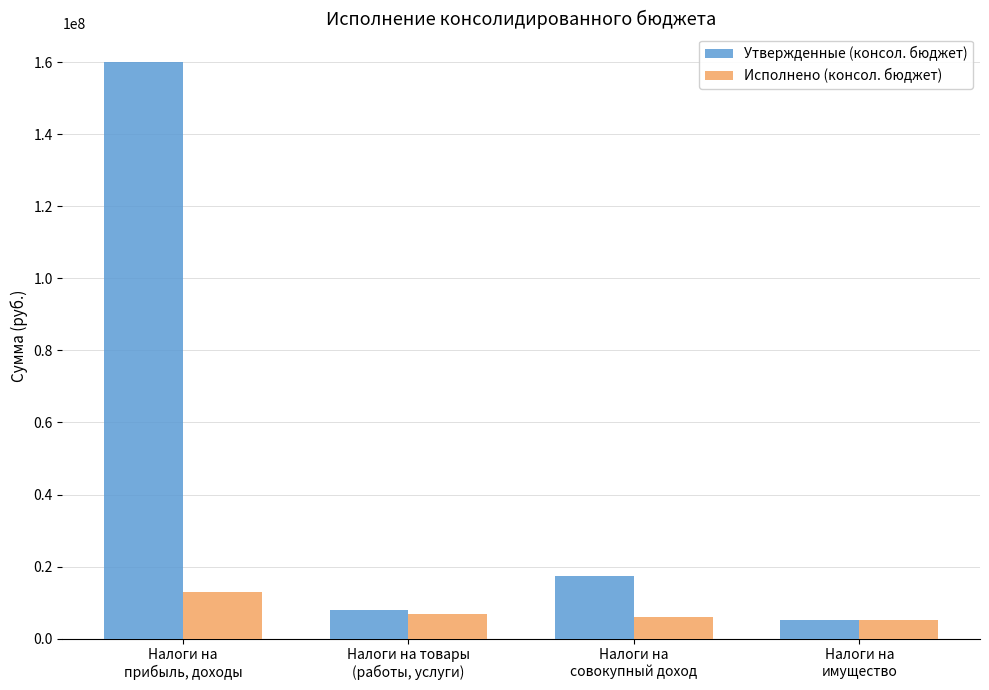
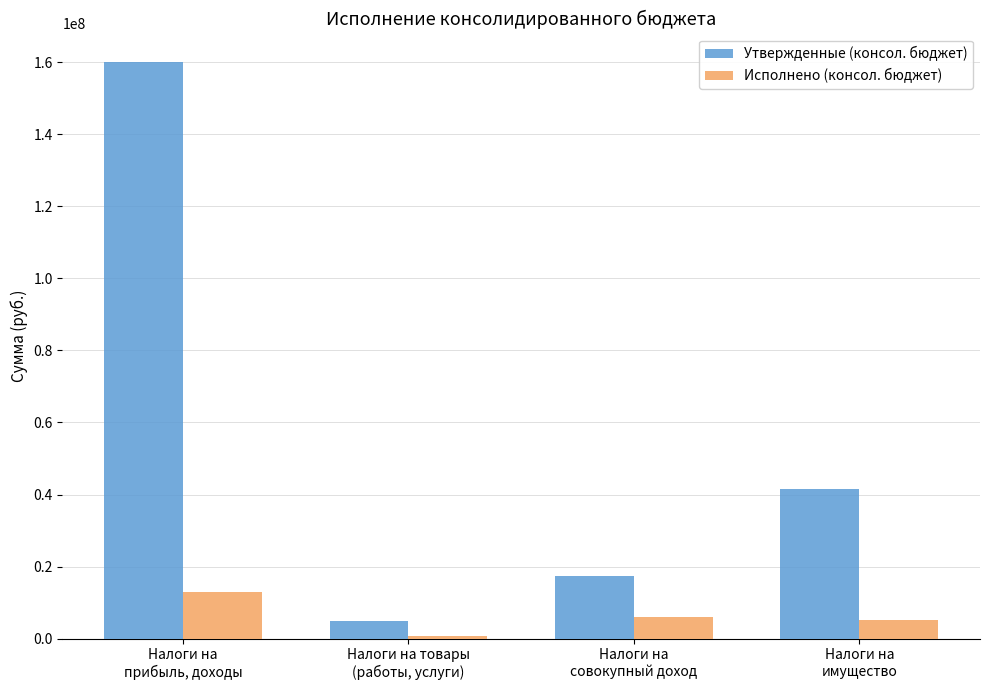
Утвержденные (консол. бюджет), Налоги на товары (работы, услуги): 8000000 -> 5000000
Исполнено (консол. бюджет), Налоги на товары (работы, услуги): 7000000 -> 1000000
Утвержденные (консол. бюджет), Налоги на имущество: 5000000 -> 41000000
